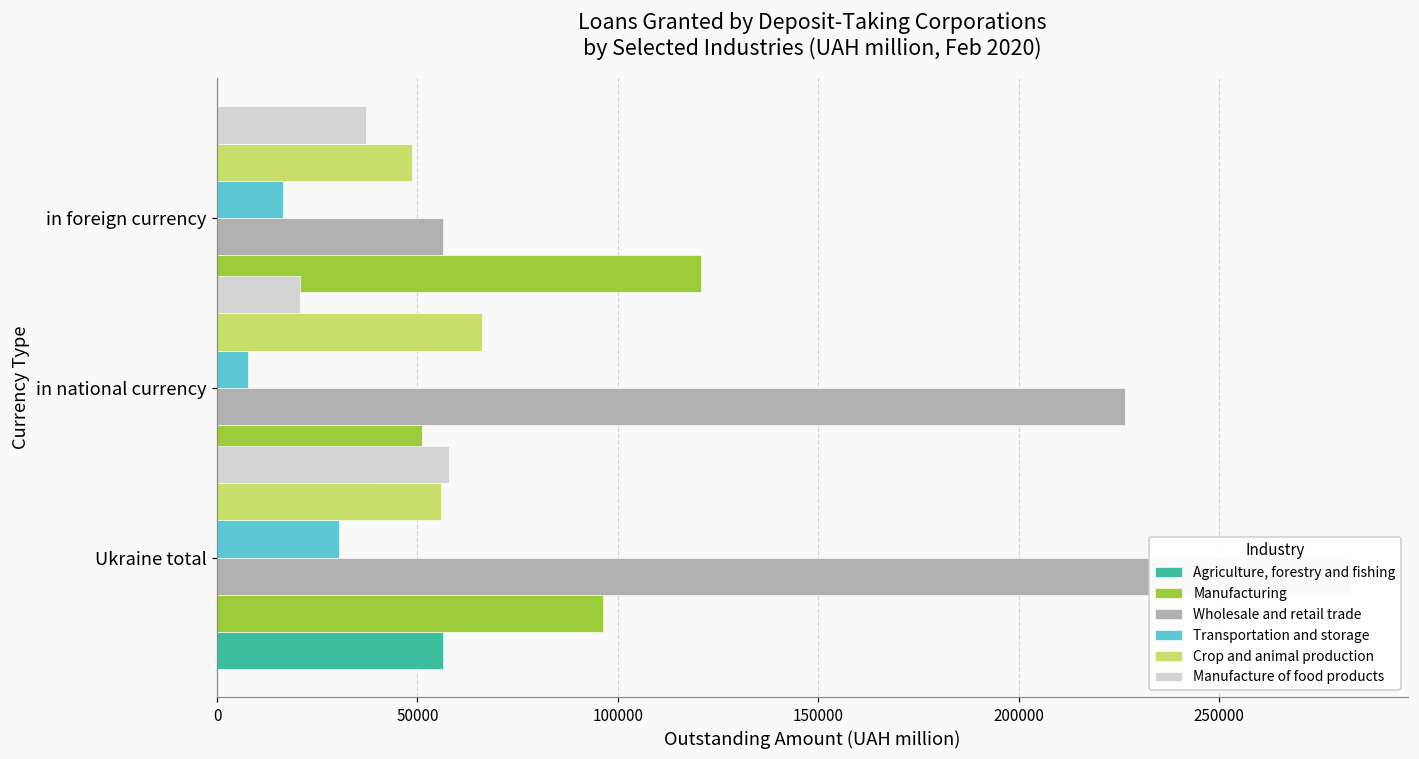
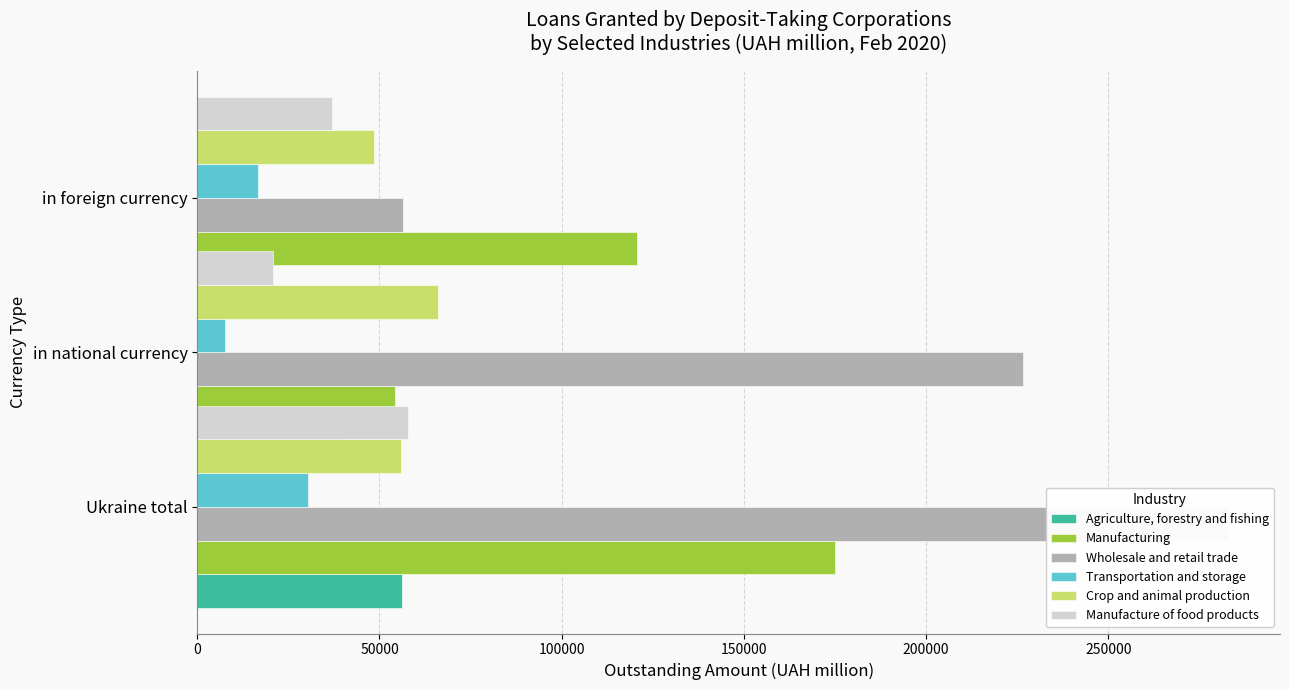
Manufacturing, in national currency: 51000 -> 54000
Manufacturing, Ukraine total: 96000 -> 175000
